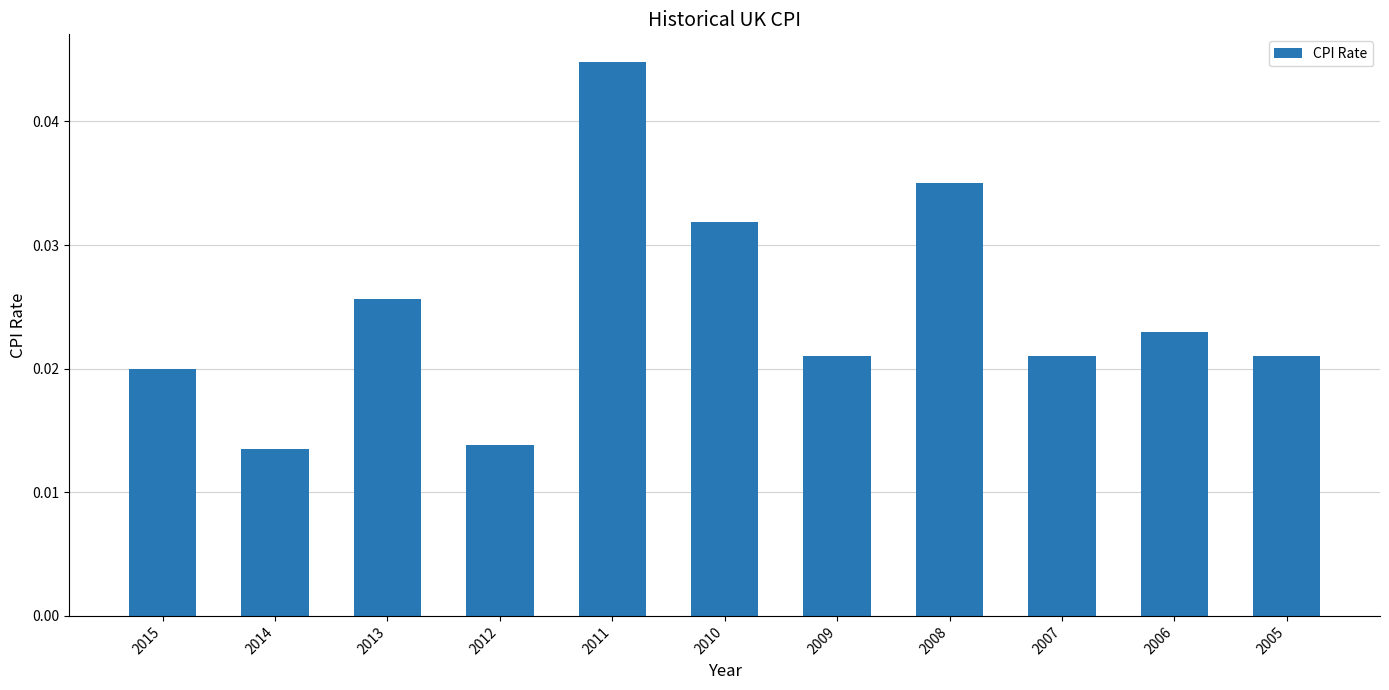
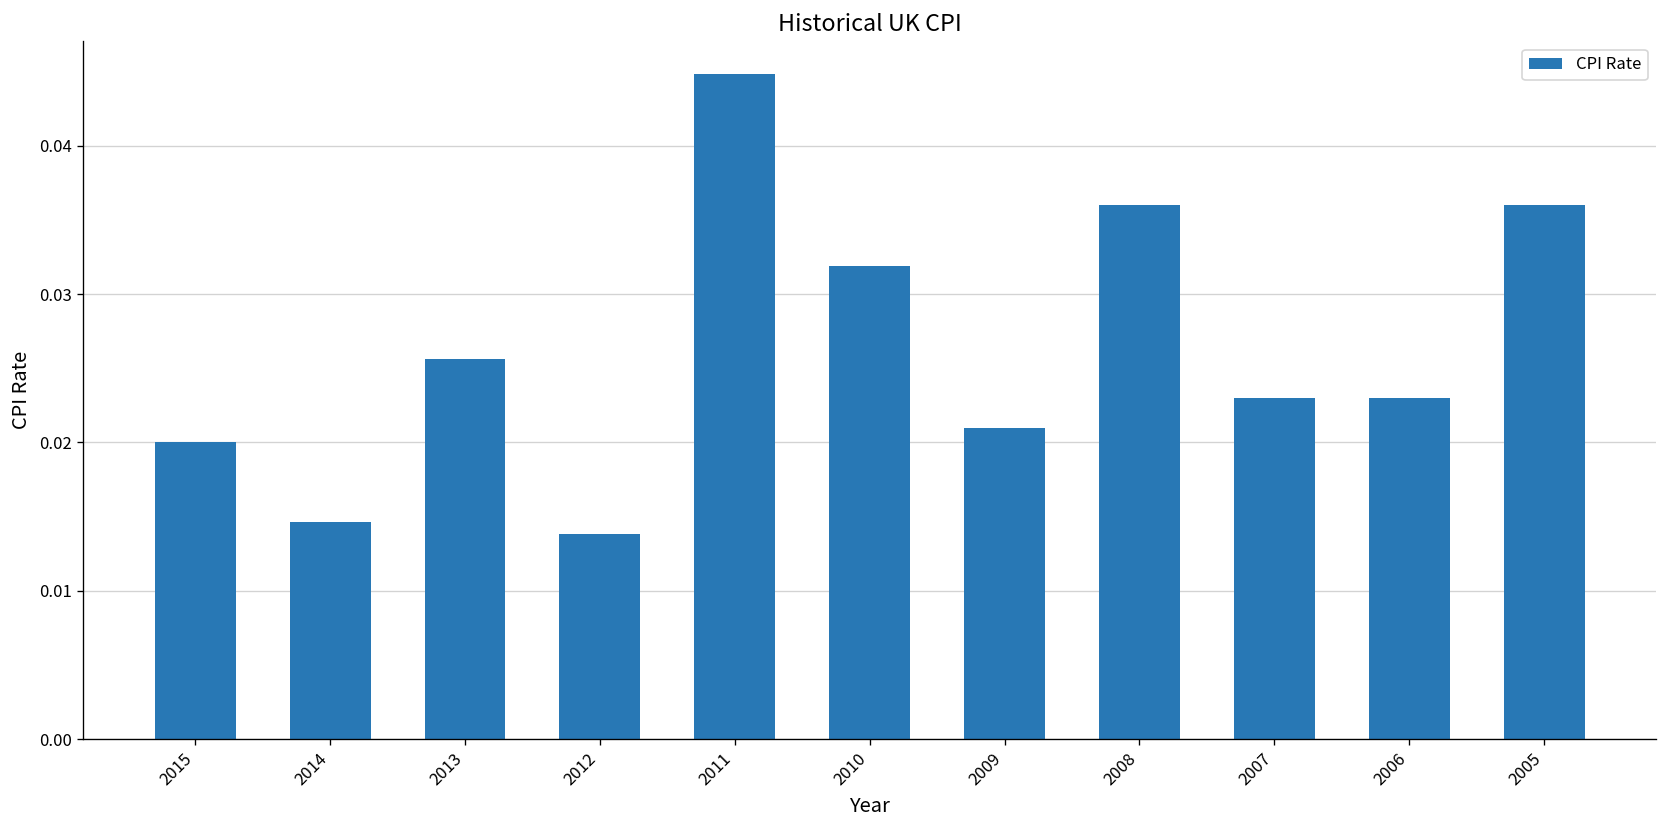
2014: 0.0135 -> 0.0146
2008: 0.035 -> 0.036
2007: 0.021 -> 0.023
2005: 0.021 -> 0.036
